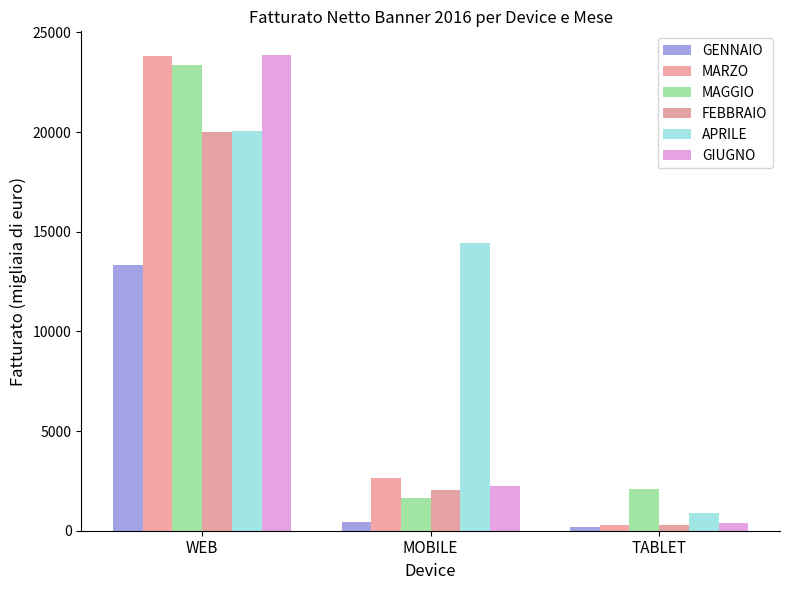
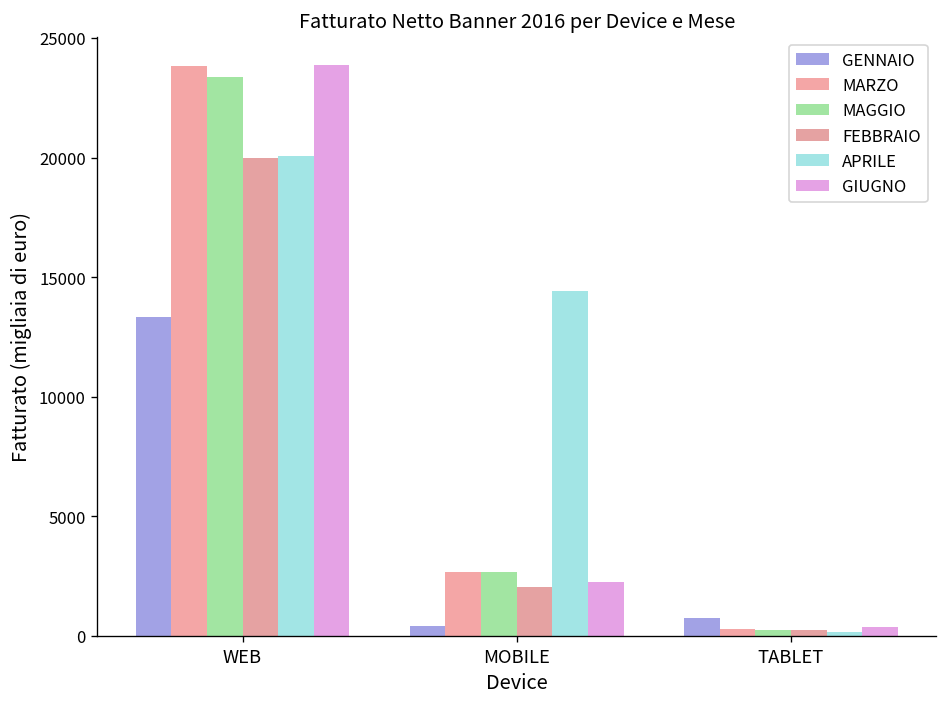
MAGGIO, MOBILE: 1700 -> 2700
GENNAIO, TABLET: 200 -> 800
MAGGIO, TABLET: 2100 -> 300
APRILE, TABLET: 900 -> 200
